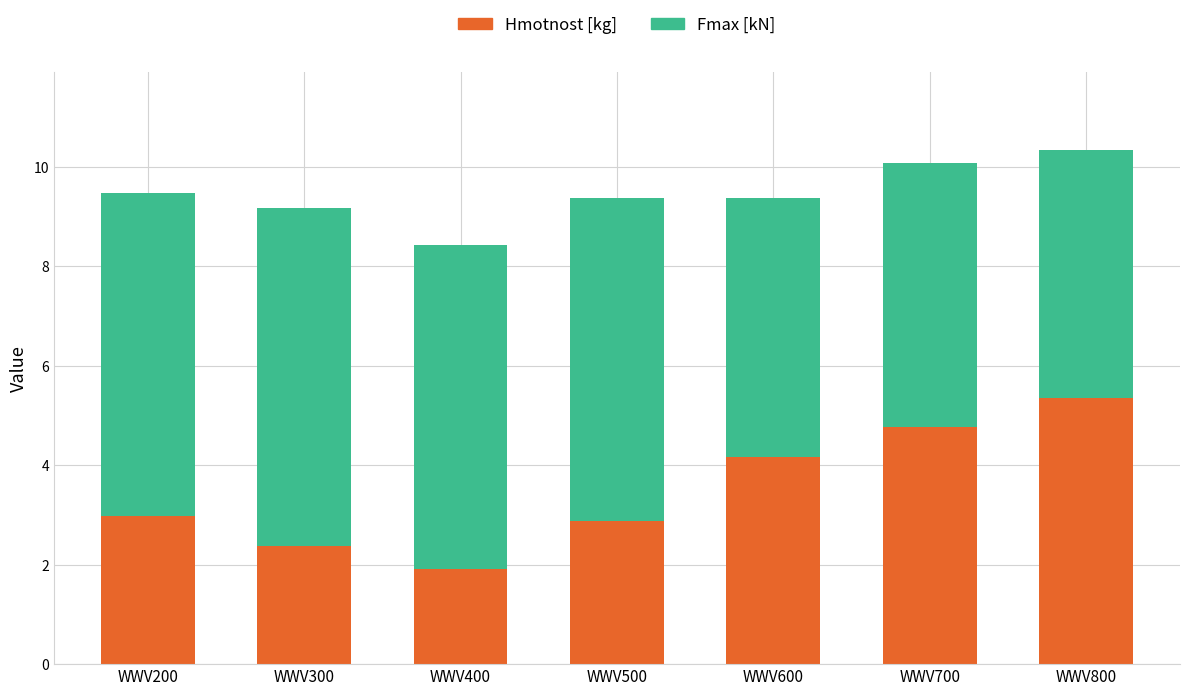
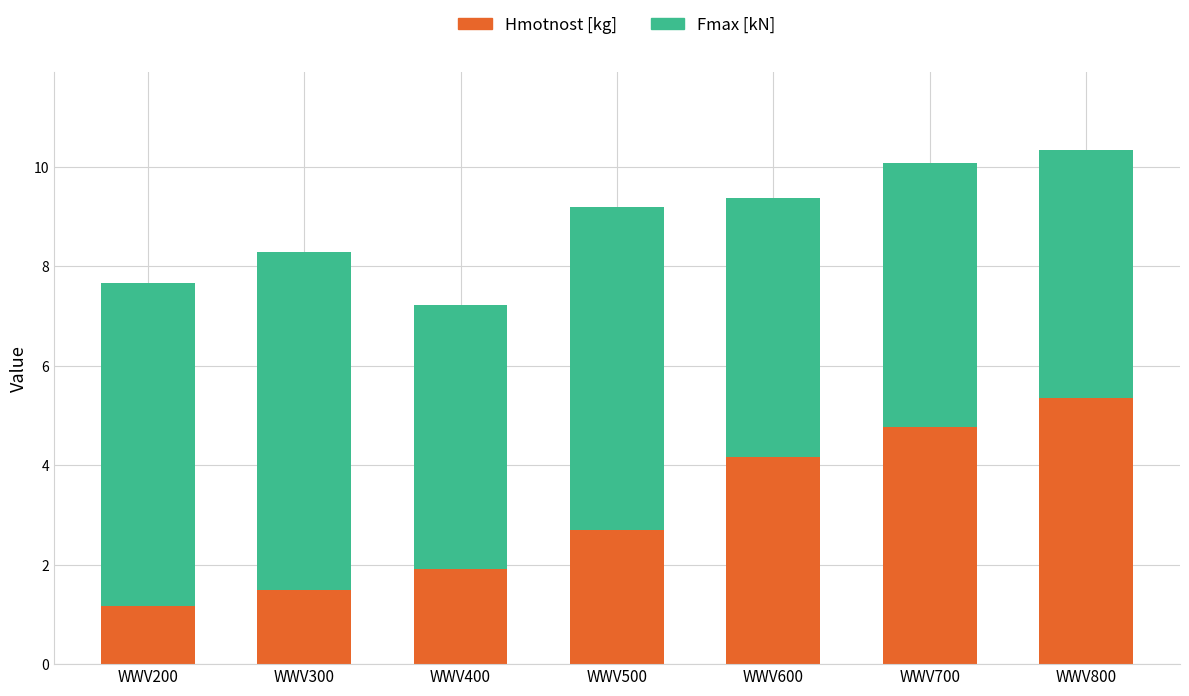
Hmotnost [kg], WWV200: 3.0 -> 1.2
Hmotnost [kg], WWV300: 2.4 -> 1.5
Fmax [kN], WWV400: 6.5 -> 5.3
Hmotnost [kg], WWV500: 2.9 -> 2.7
